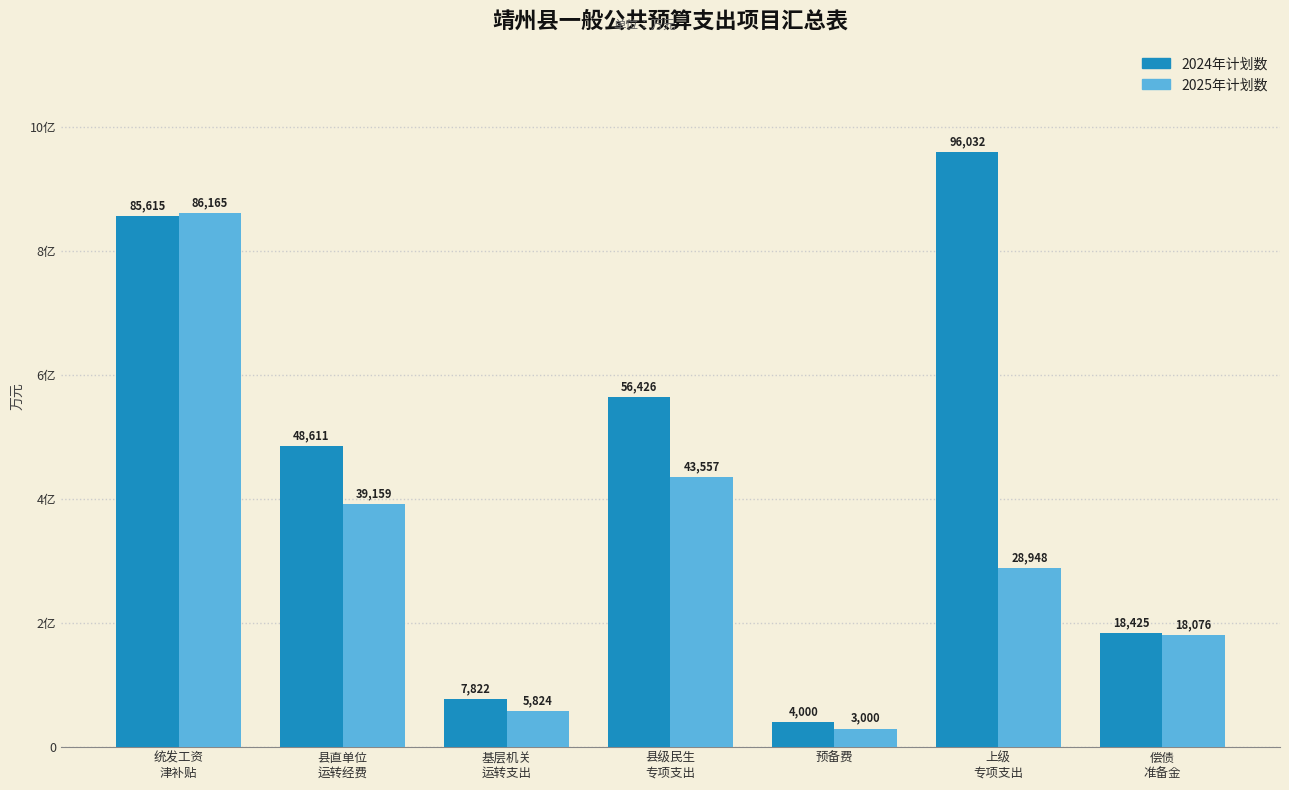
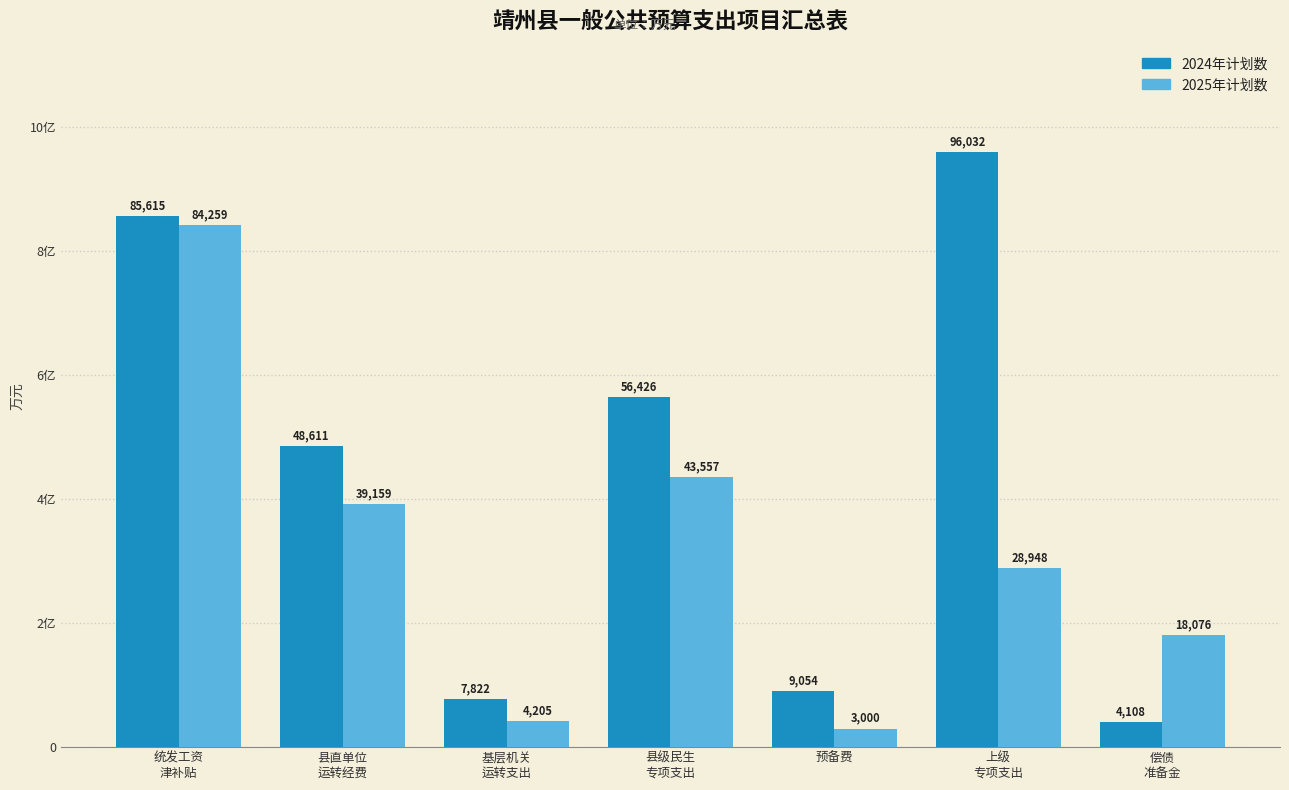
2025年计划数, 统发工资 津补贴: 86,165 -> 84,259
2025年计划数, 基层机关 运转支出: 5,824 -> 4,205
2024年计划数, 预备费: 4,000 -> 9,054
2024年计划数, 偿债 准备金: 18,425 -> 4,108
